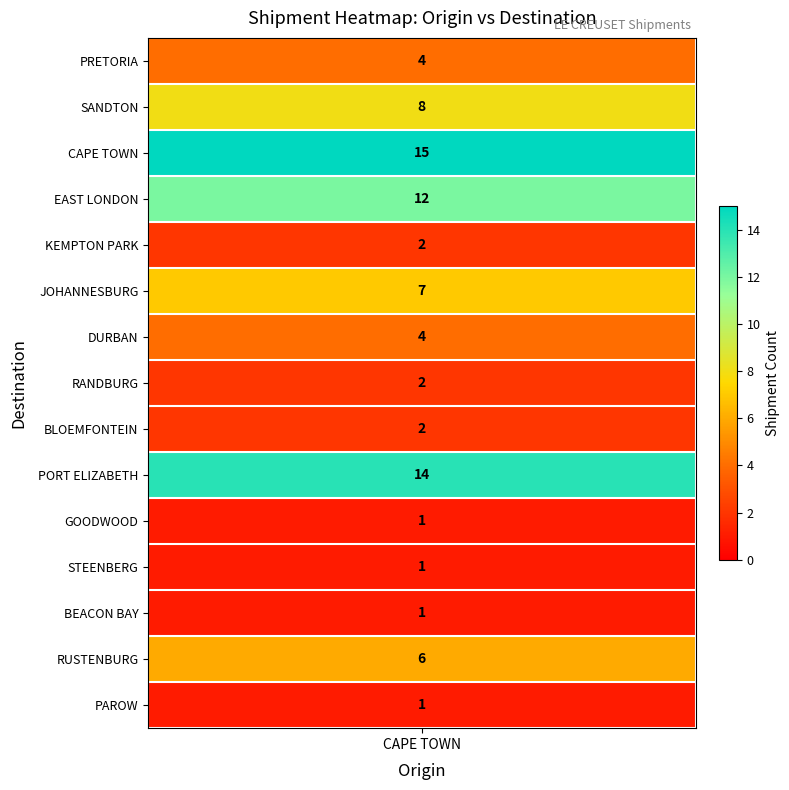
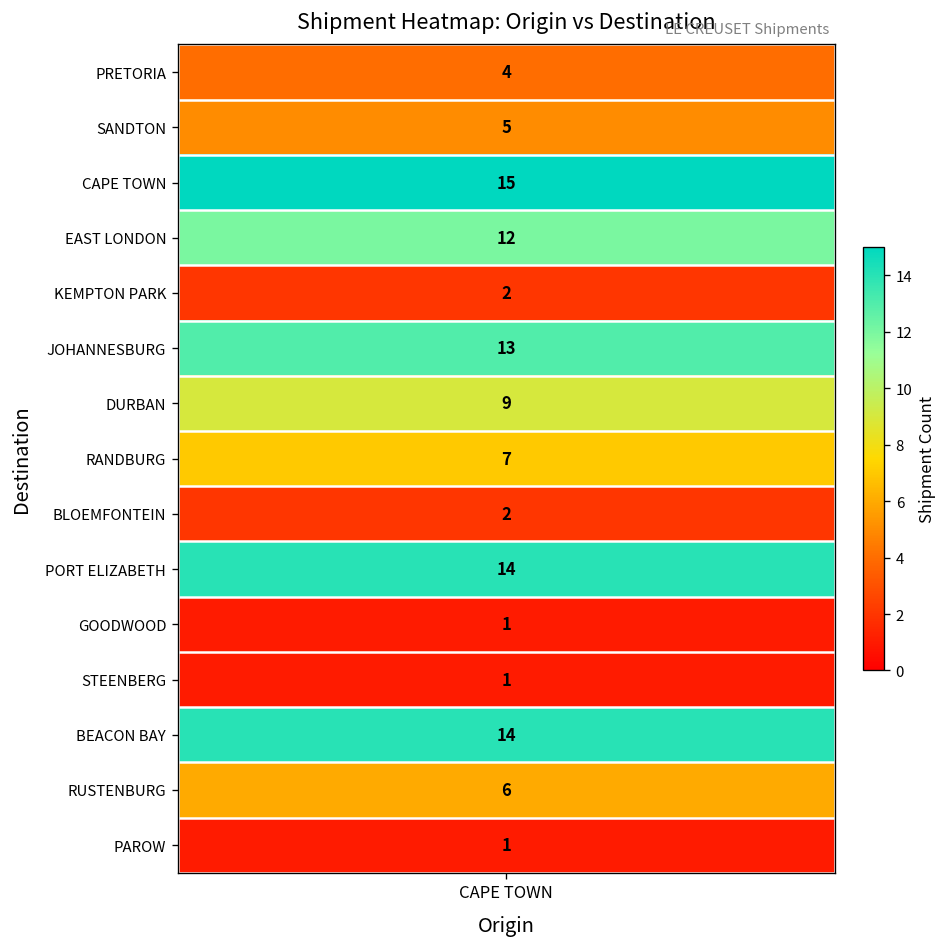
SANDTON, CAPE TOWN: 8 -> 5
JOHANNESBURG, CAPE TOWN: 7 -> 13
DURBAN, CAPE TOWN: 4 -> 9
RANDBURG, CAPE TOWN: 2 -> 7
BEACON BAY, CAPE TOWN: 1 -> 14
